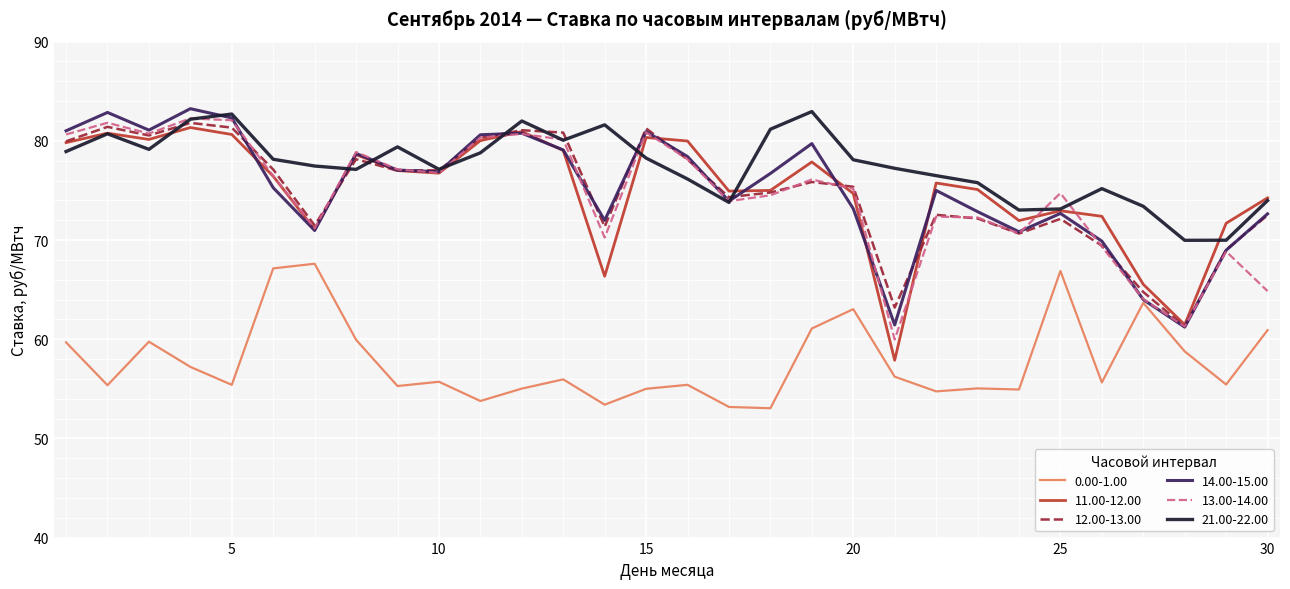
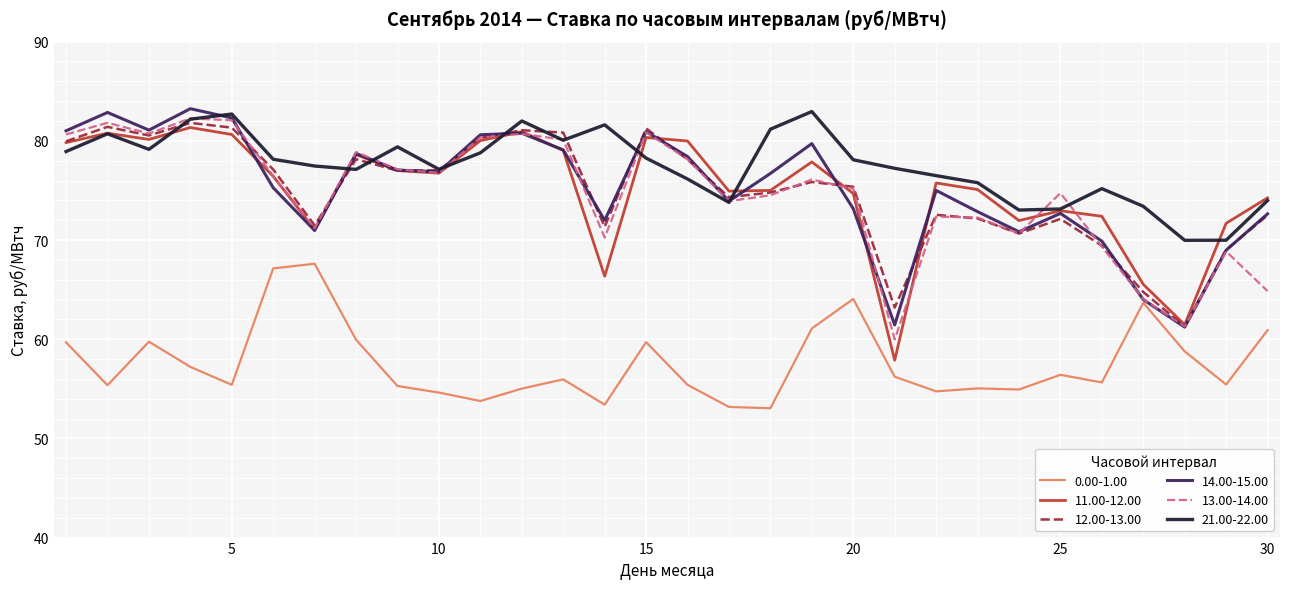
0.00-1.00, 10: 56 -> 55
0.00-1.00, 15: 55 -> 60
0.00-1.00, 20: 63 -> 64
0.00-1.00, 25: 67 -> 56
